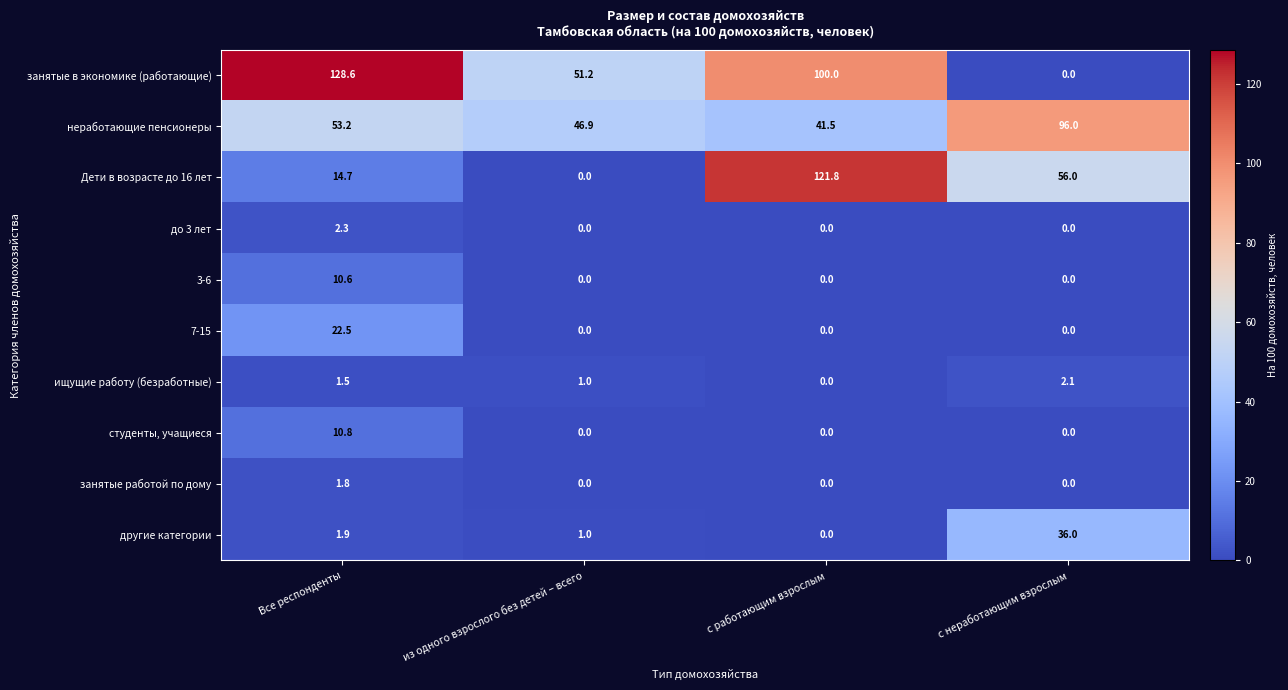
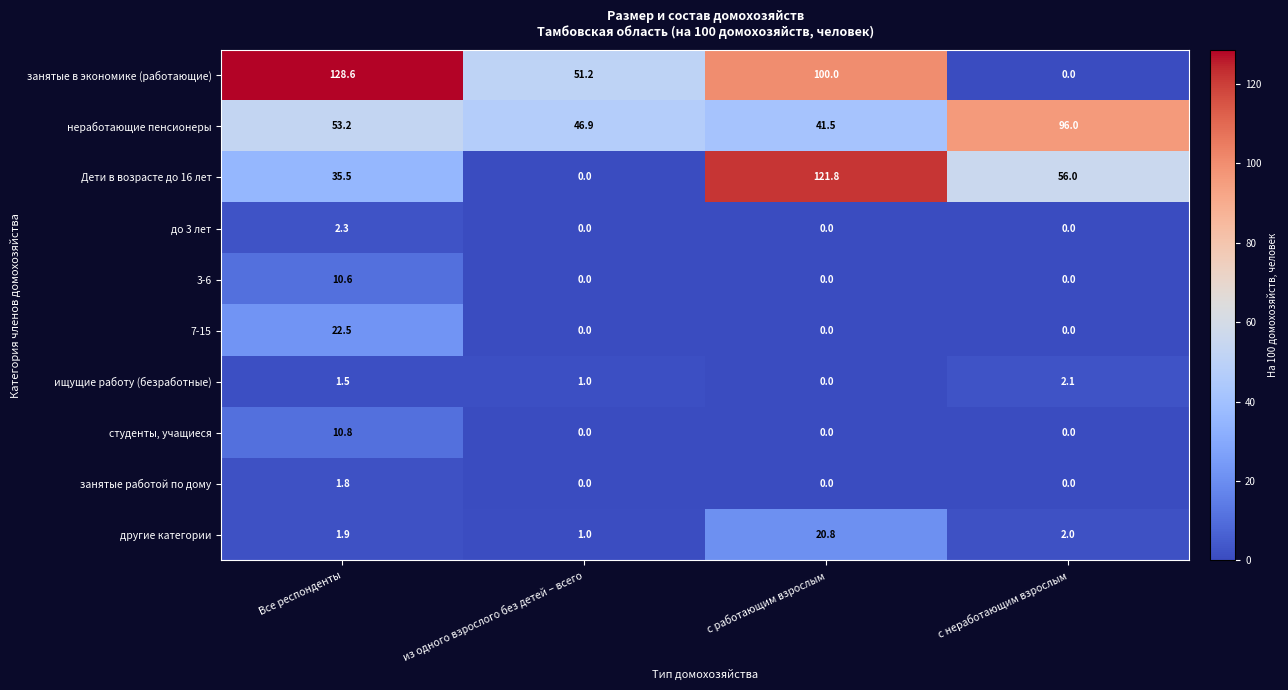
Дети в возрасте до 16 лет, Все респонденты: 14.7 -> 35.5
другие категории, с работающим взрослым: 0.0 -> 20.8
другие категории, с неработающим взрослым: 36.0 -> 2.0
